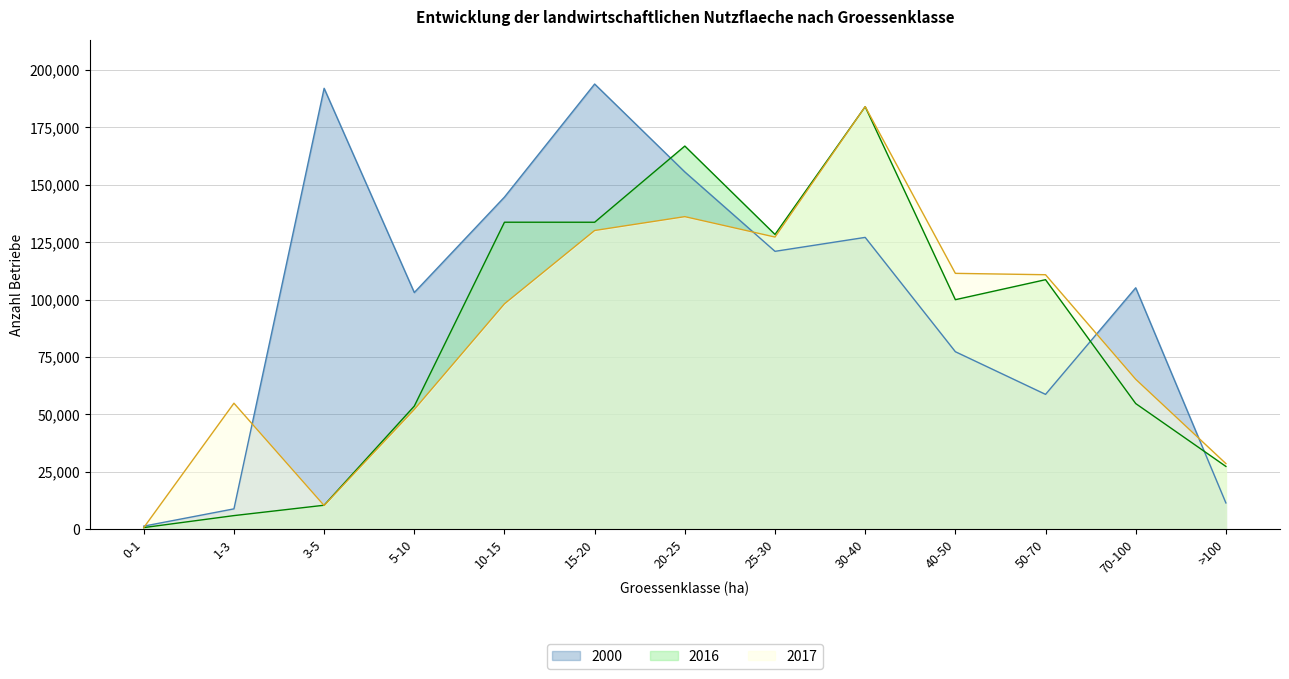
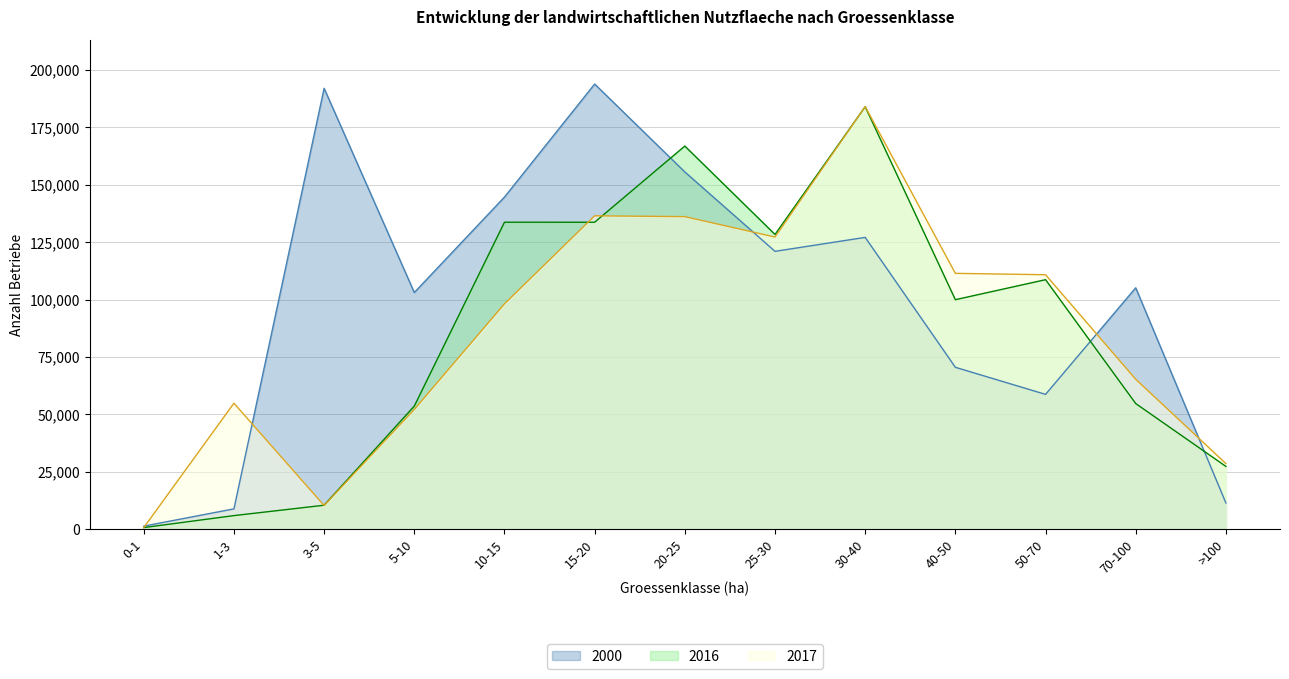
2017, 15-20: 130,000 -> 136,000
2000, 40-50: 77,000 -> 71,000
